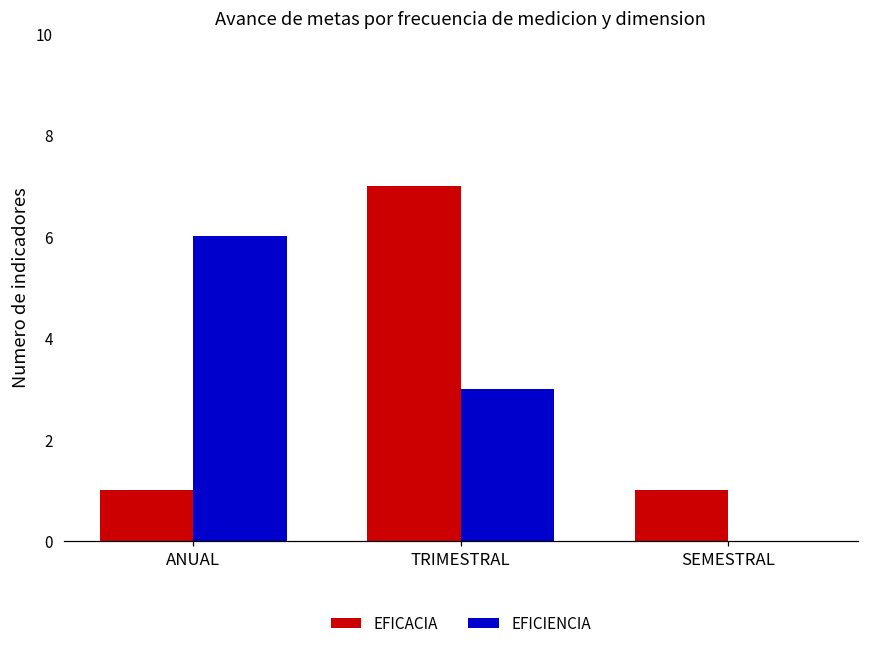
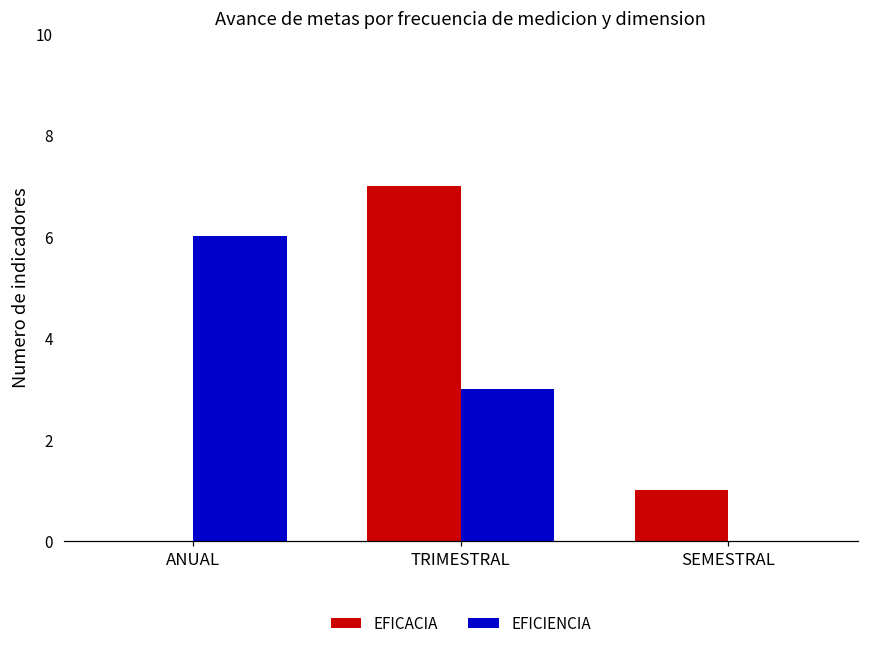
EFICACIA, ANUAL: 1 -> 0
